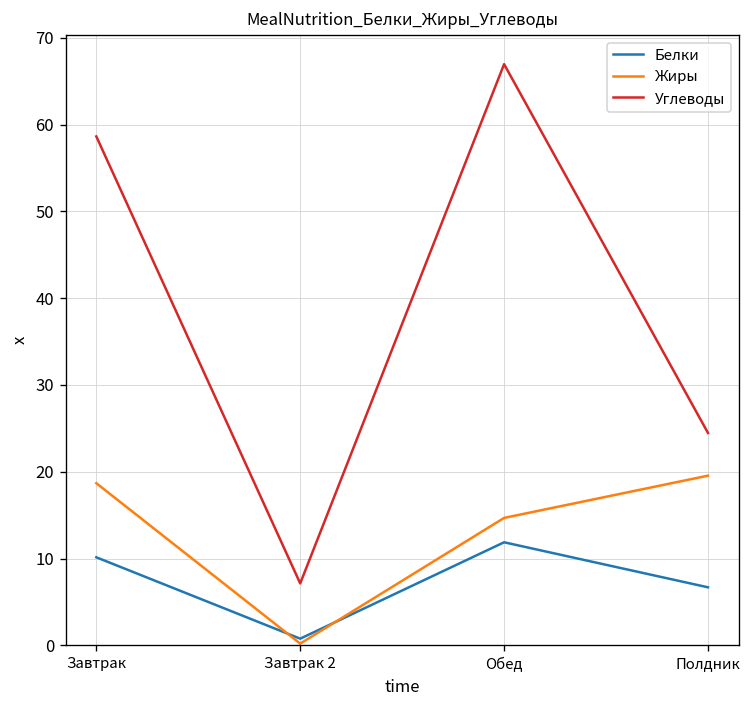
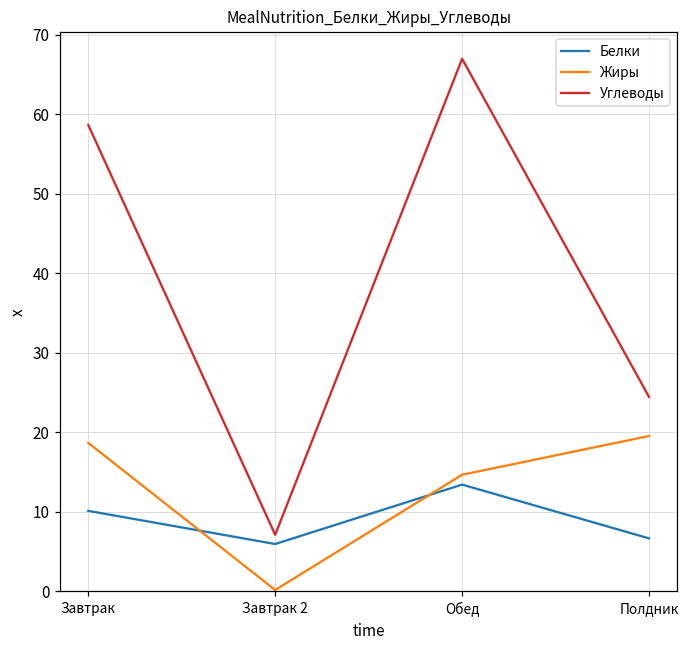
Белки, Завтрак 2: 1 -> 6
Белки, Обед: 12 -> 13
